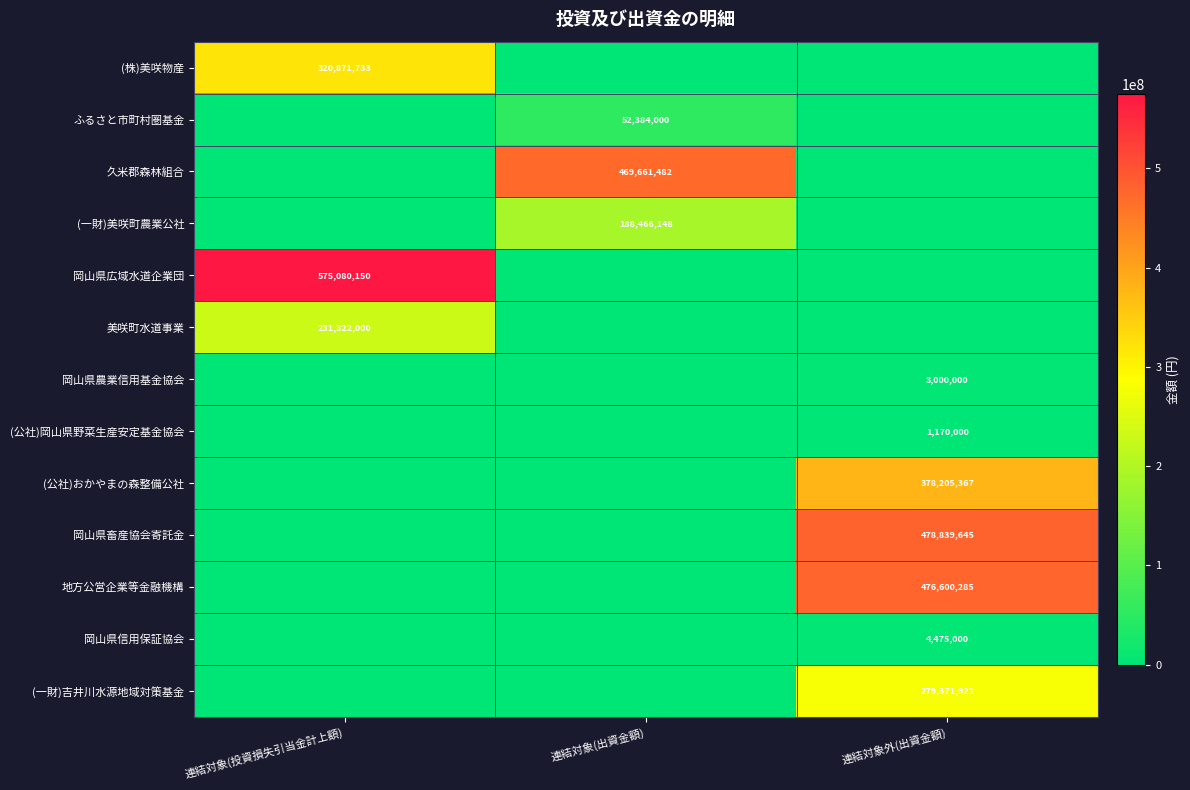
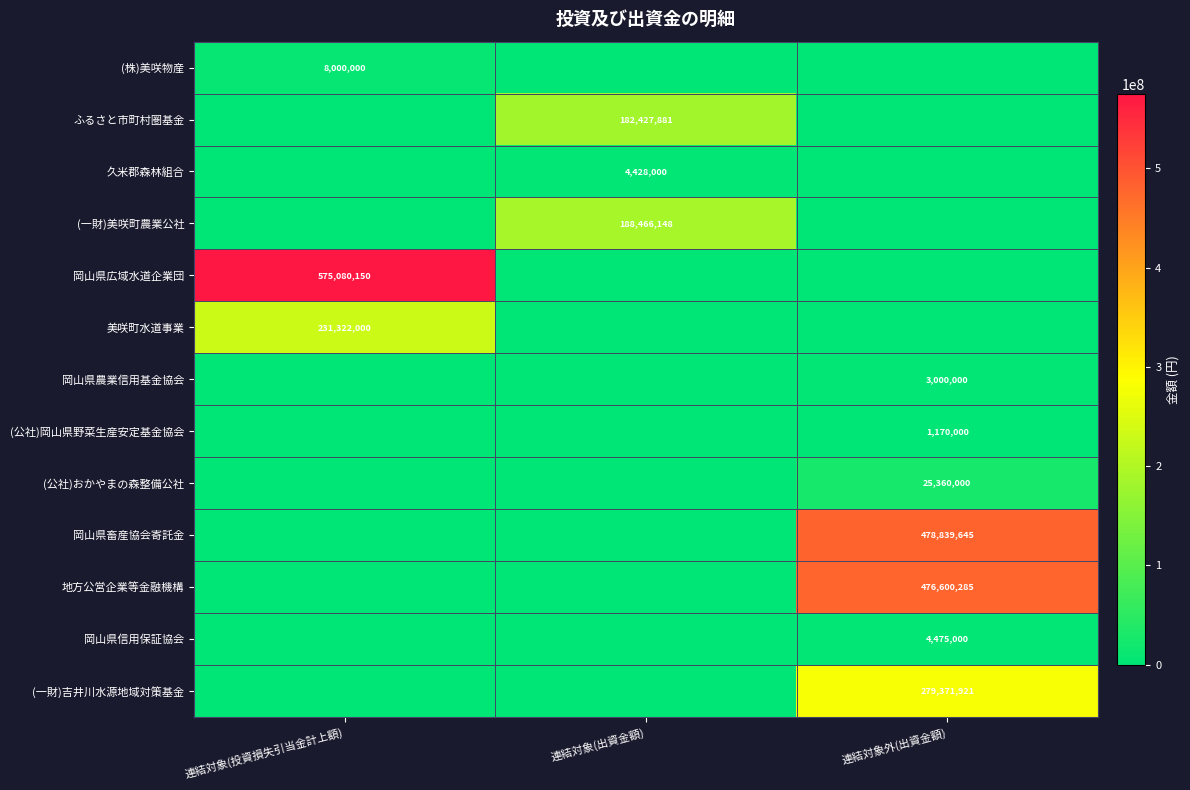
(株)美咲物産, 連結対象(投資損失引当金計上額): 320,871,733 -> 8,000,000
ふるさと市町村圏基金, 連結対象(出資金額): 52,384,000 -> 182,427,881
久米郡森林組合, 連結対象(出資金額): 469,661,482 -> 4,428,000
(公社)おかやまの森整備公社, 連結対象外(出資金額): 378,205,367 -> 25,360,000
